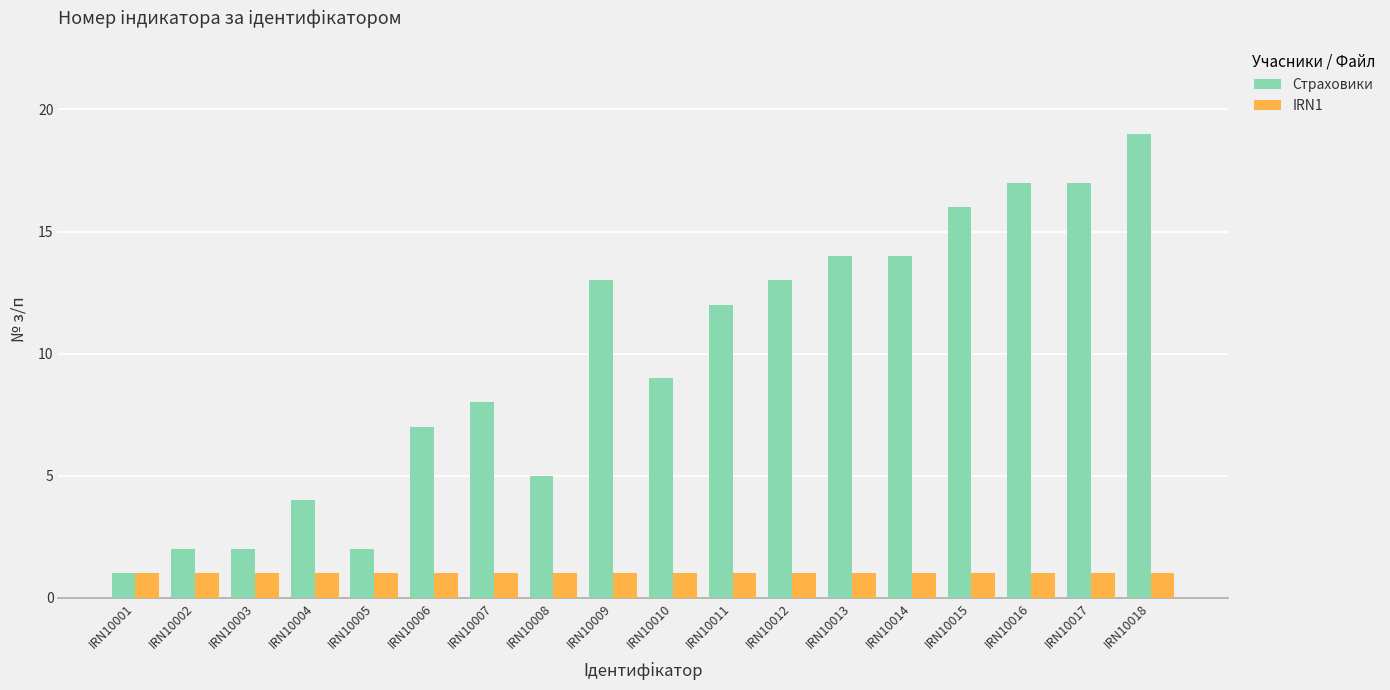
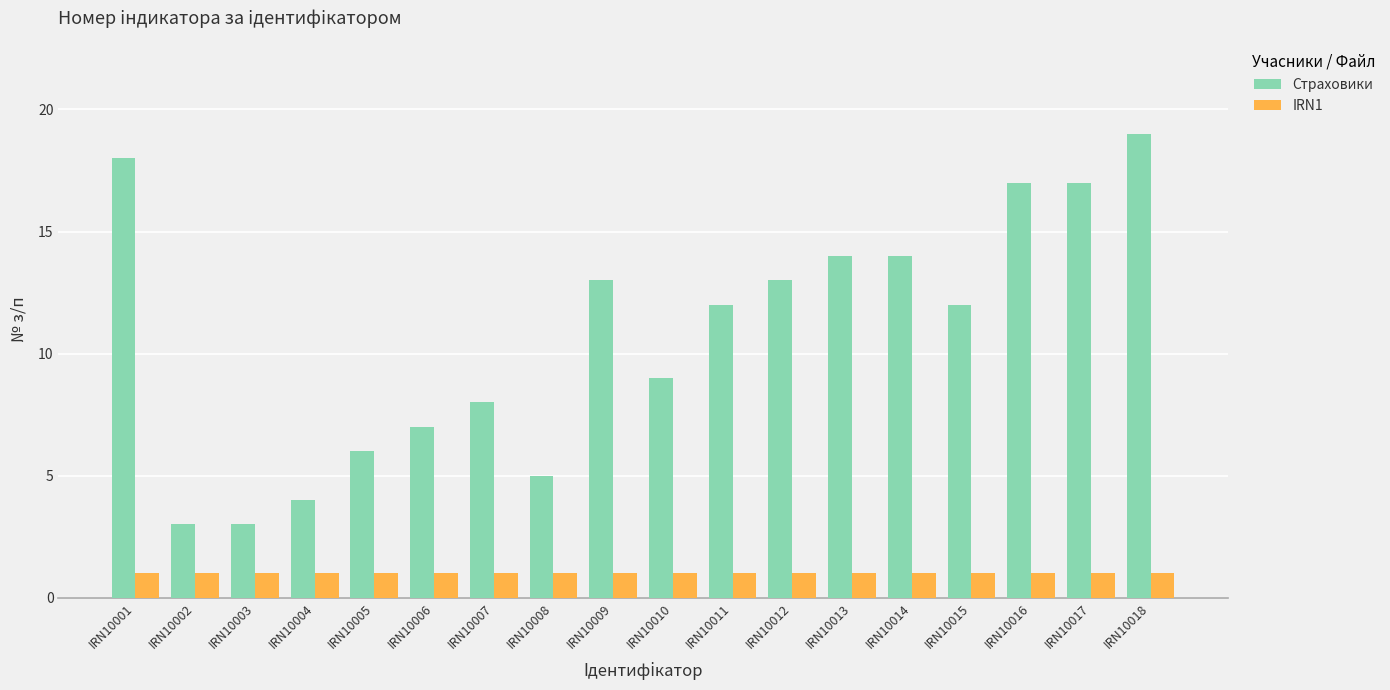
Страховики, IRN10001: 1 -> 18
Страховики, IRN10002: 2 -> 3
Страховики, IRN10003: 2 -> 3
Страховики, IRN10005: 2 -> 6
Страховики, IRN10015: 16 -> 12
